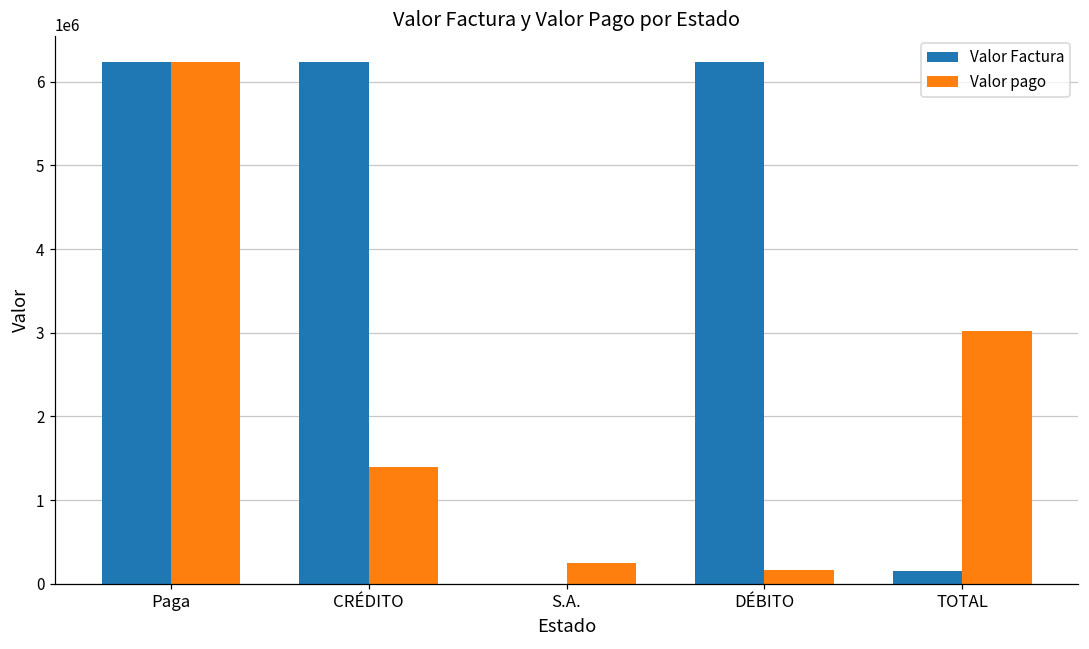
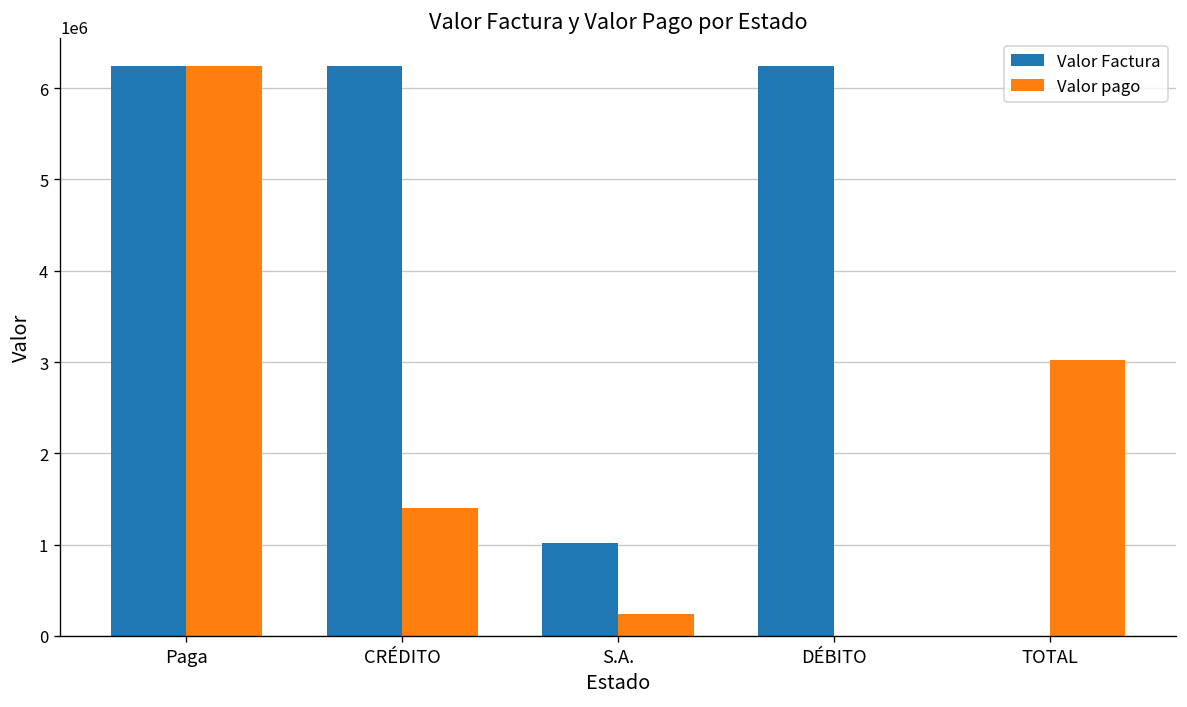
Valor Factura, S.A.: 0 -> 1000000
Valor pago, DÉBITO: 200000 -> 0
Valor Factura, TOTAL: 200000 -> 0
